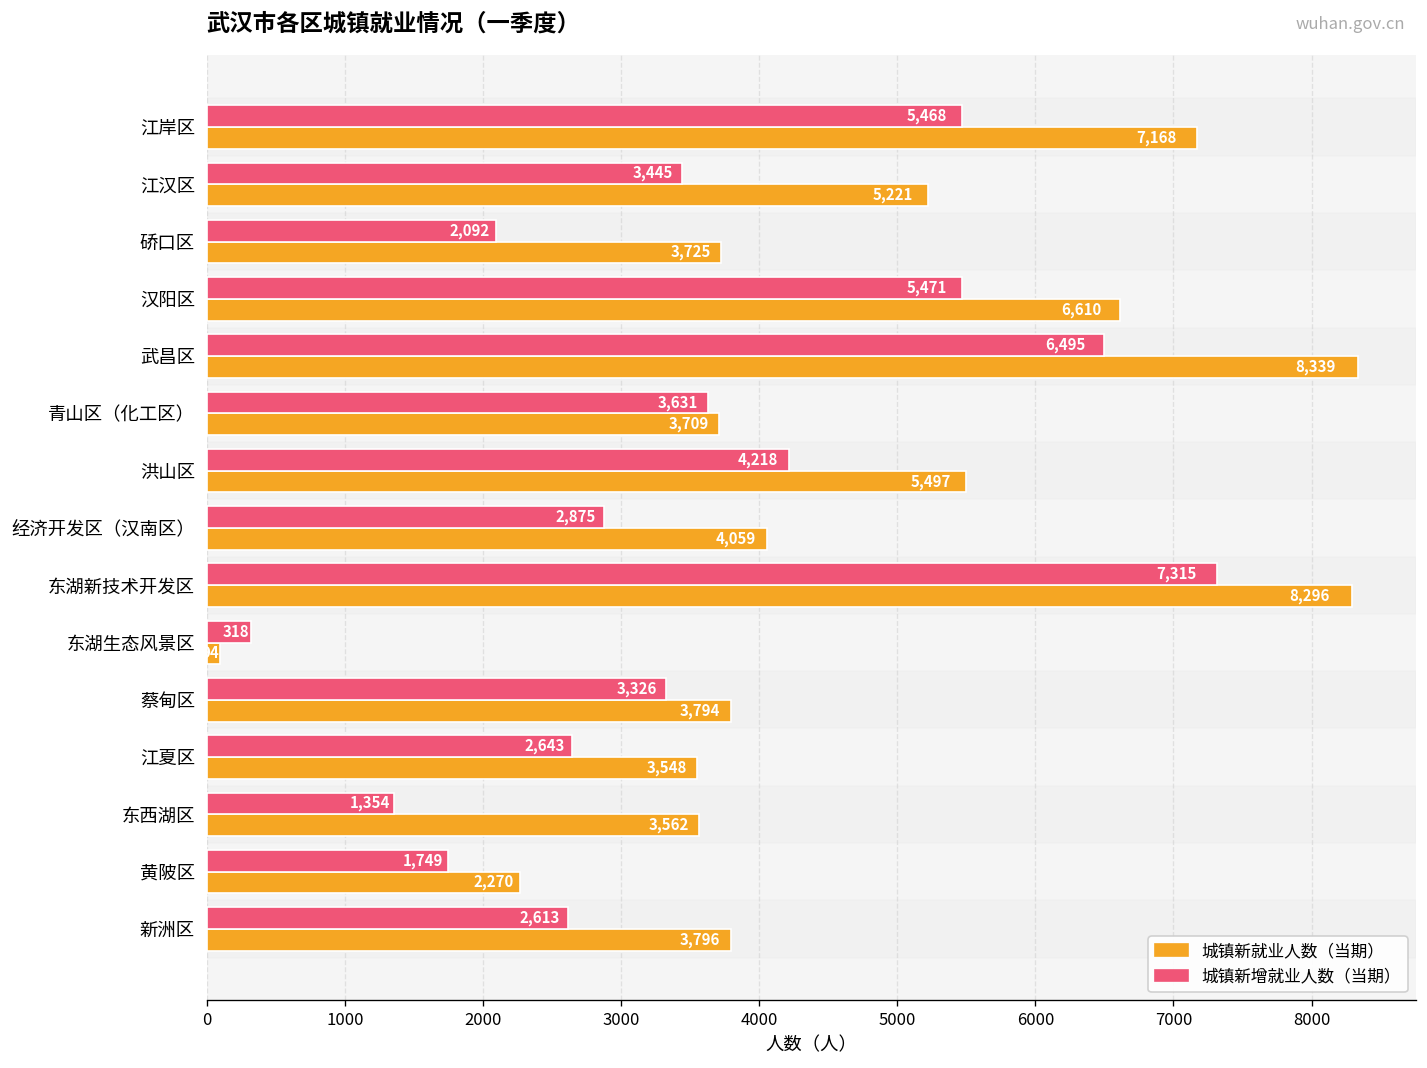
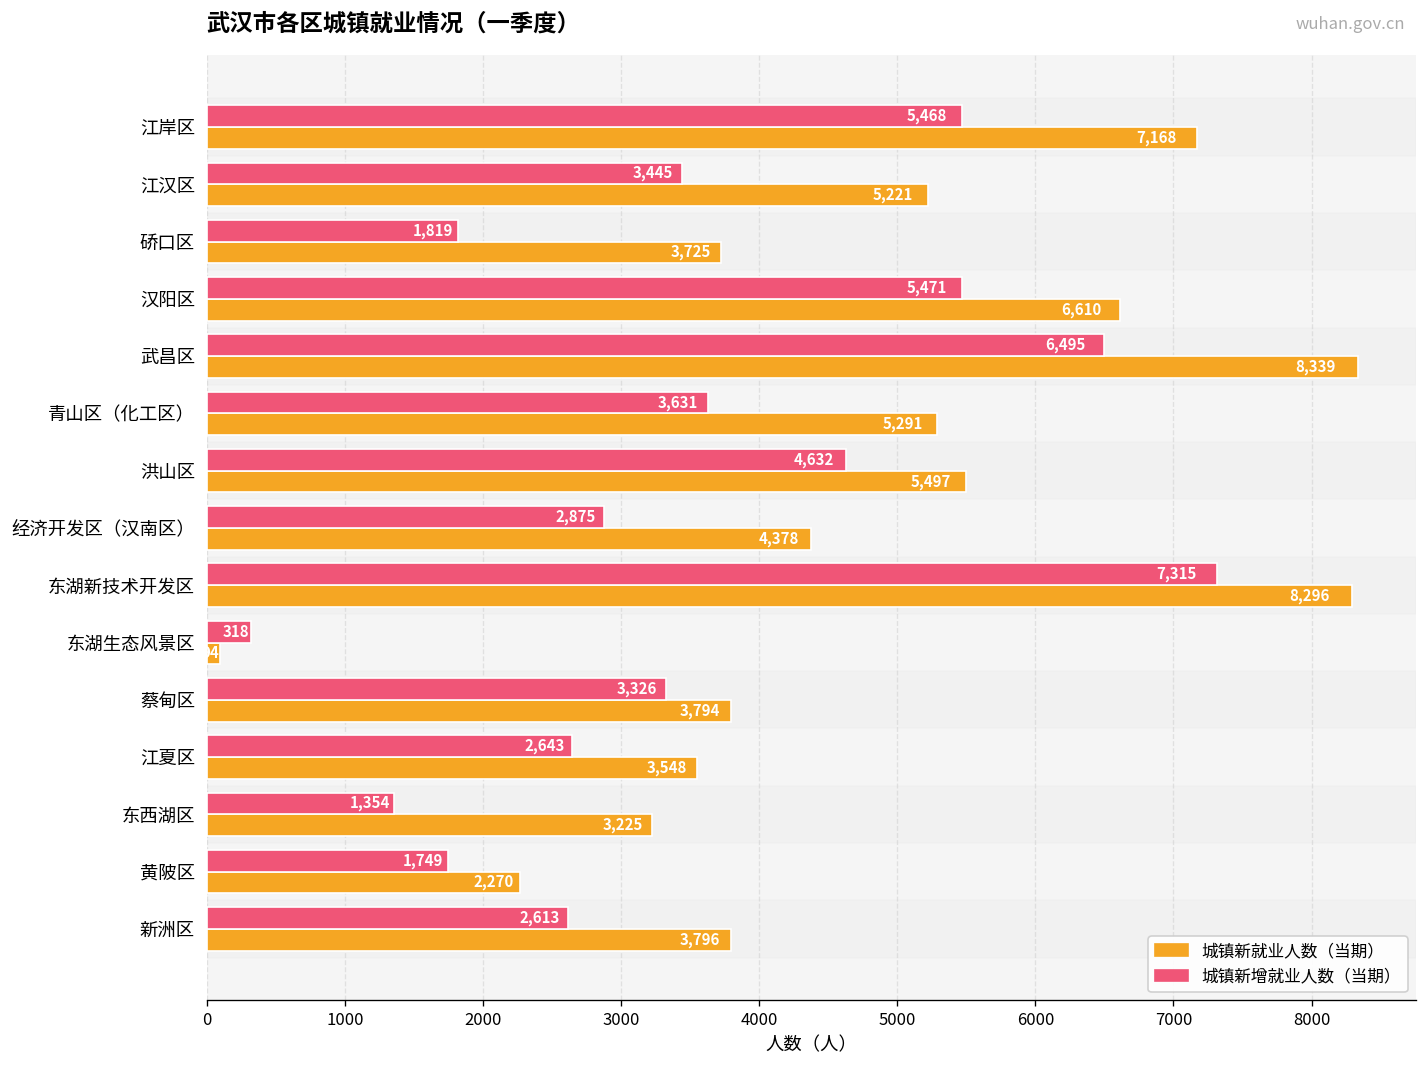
城镇新增就业人数（当期）, 硚口区: 2,092 -> 1,819
城镇新就业人数（当期）, 青山区（化工区）: 3,709 -> 5,291
城镇新增就业人数（当期）, 洪山区: 4,218 -> 4,632
城镇新就业人数（当期）, 经济开发区（汉南区）: 4,059 -> 4,378
城镇新就业人数（当期）, 东西湖区: 3,562 -> 3,225
